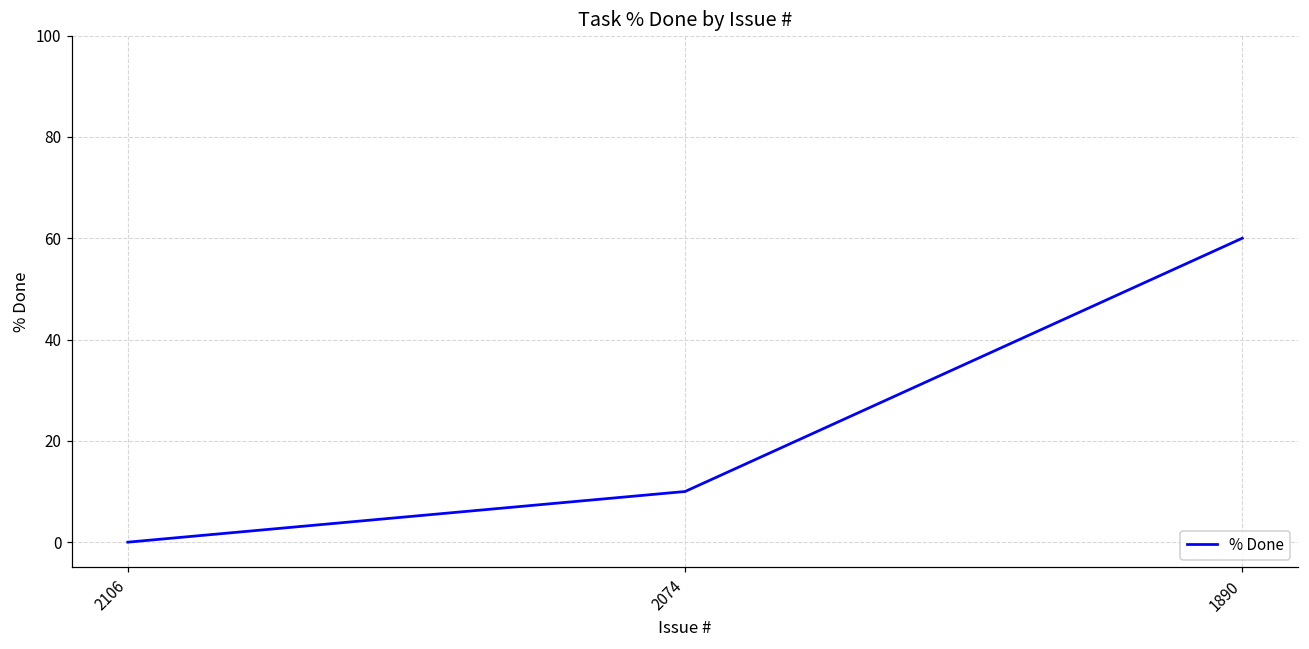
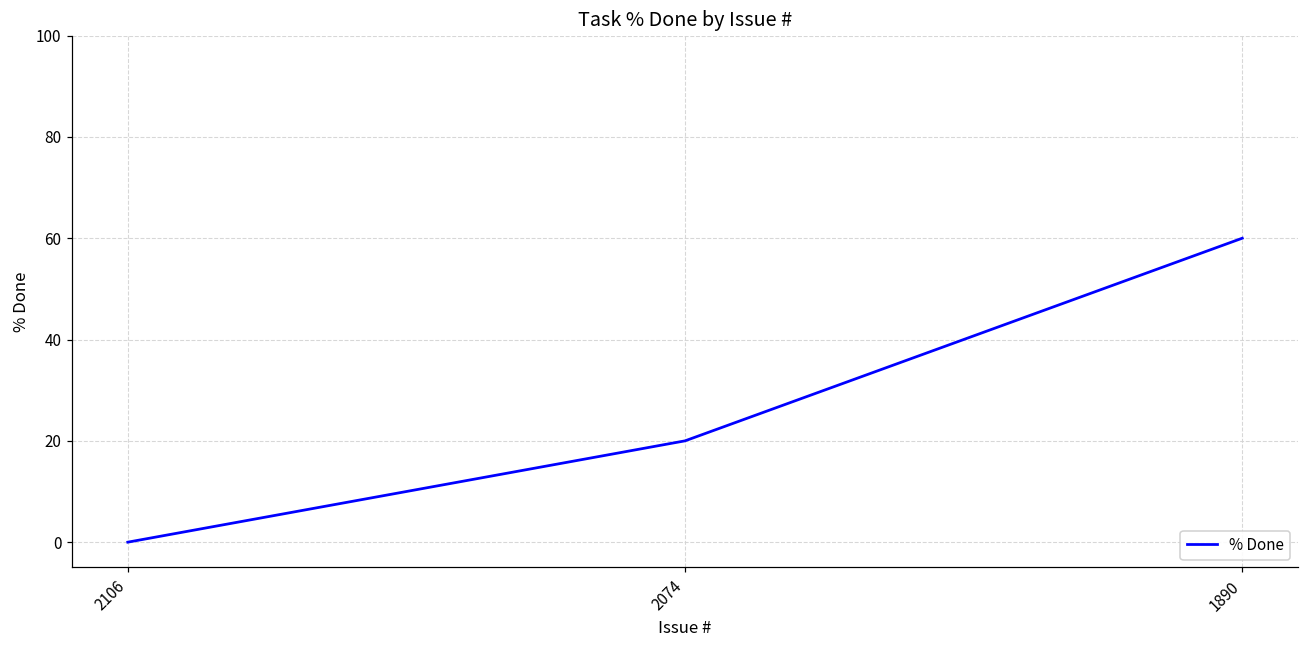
2074: 10 -> 20
